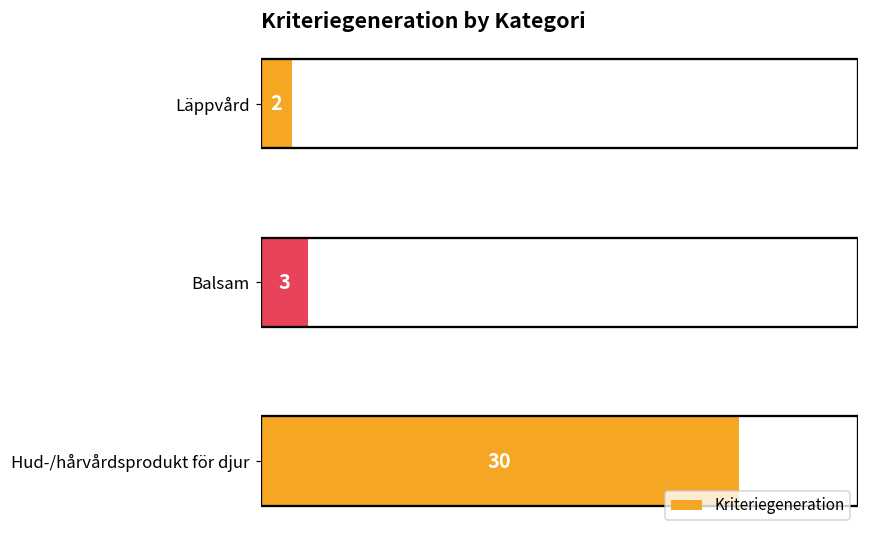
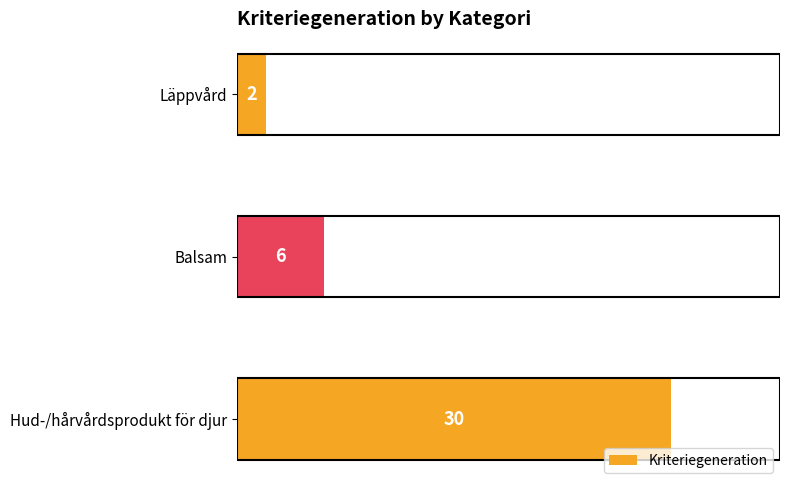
Balsam: 3 -> 6
